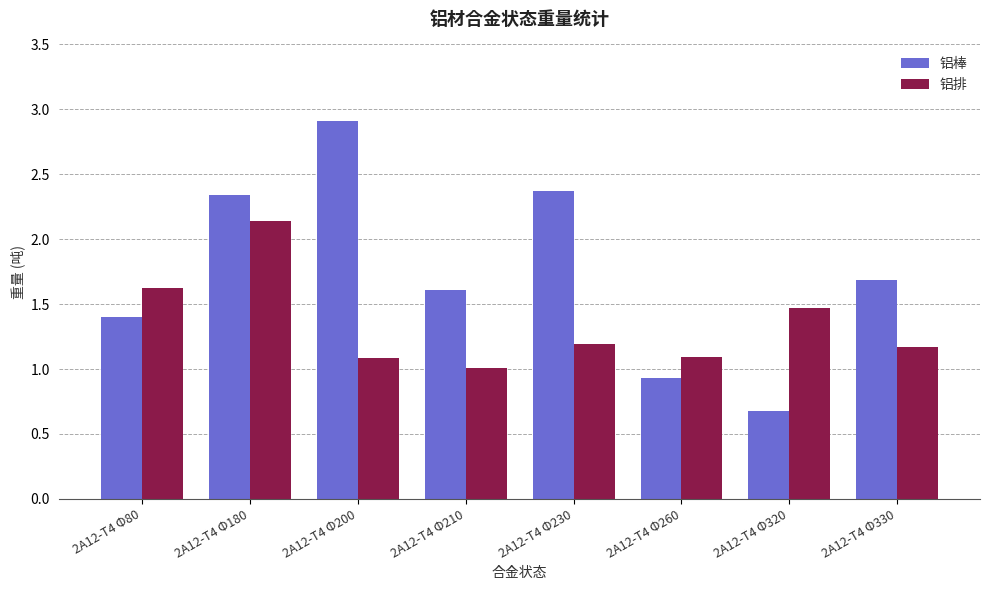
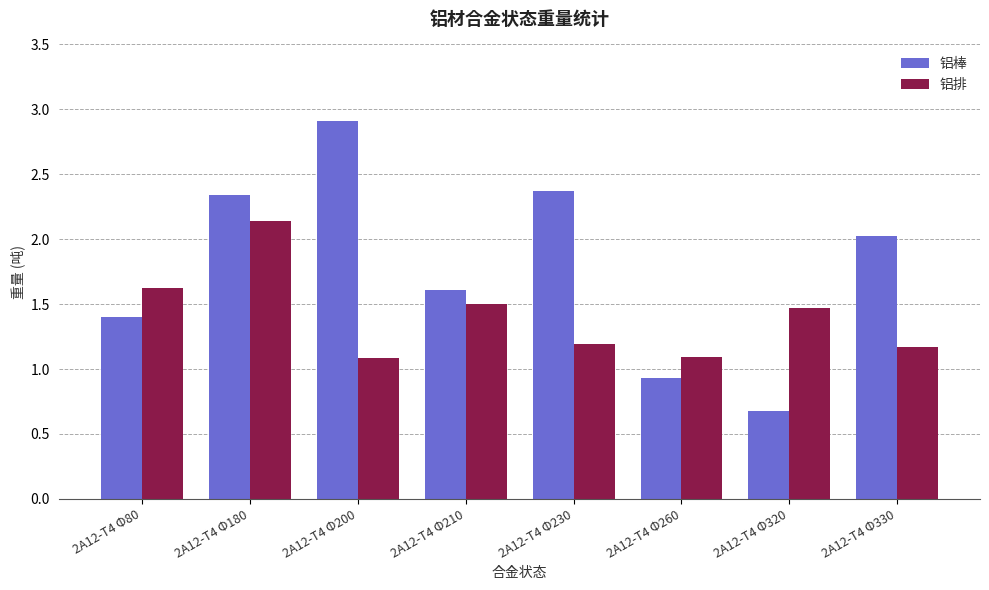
铝排, 2A12-T4 Φ210: 1.01 -> 1.50
铝棒, 2A12-T4 Φ330: 1.68 -> 2.02
